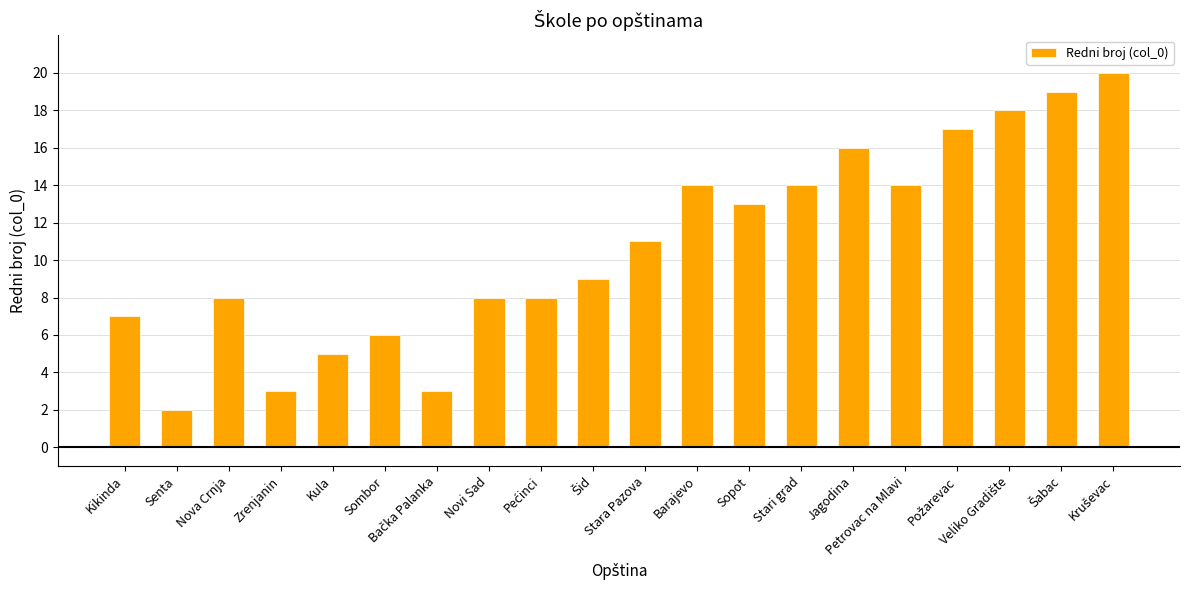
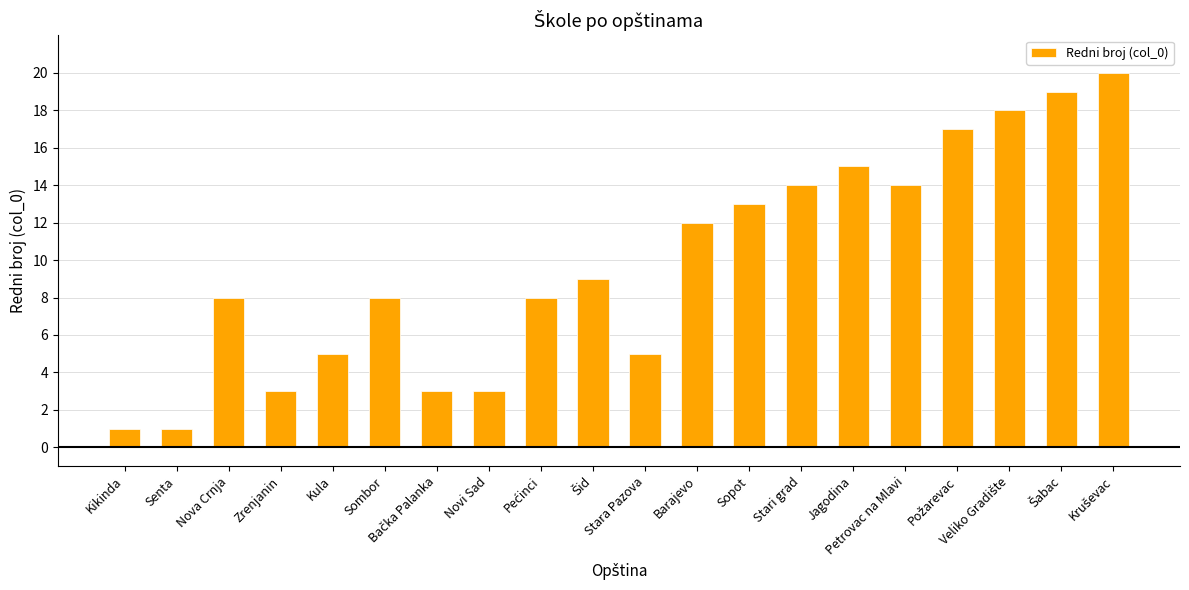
Kikinda: 7 -> 1
Senta: 2 -> 1
Sombor: 6 -> 8
Novi Sad: 8 -> 3
Stara Pazova: 11 -> 5
Barajevo: 14 -> 12
Jagodina: 16 -> 15
